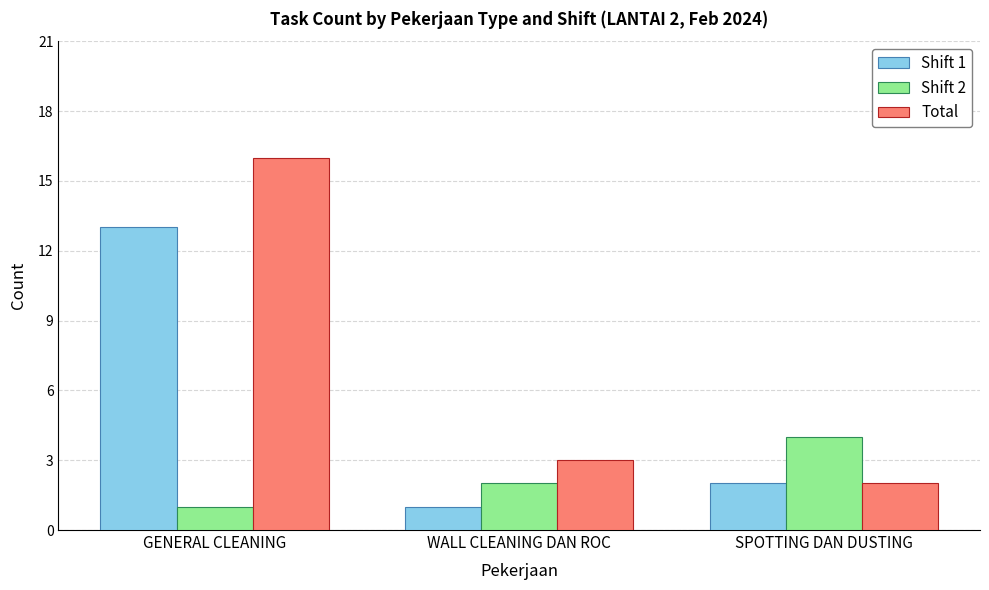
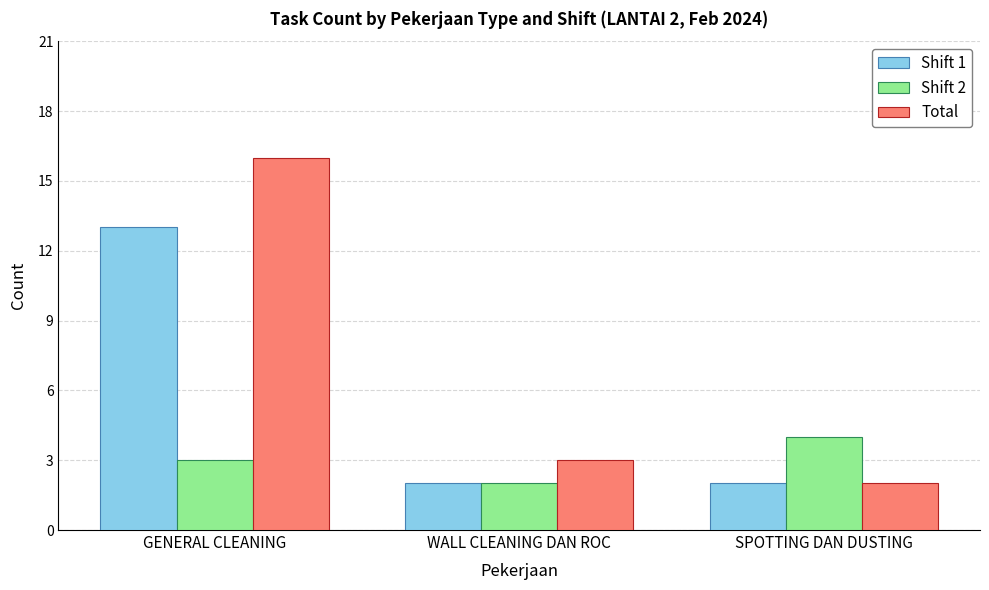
Shift 2, GENERAL CLEANING: 1 -> 3
Shift 1, WALL CLEANING DAN ROC: 1 -> 2
